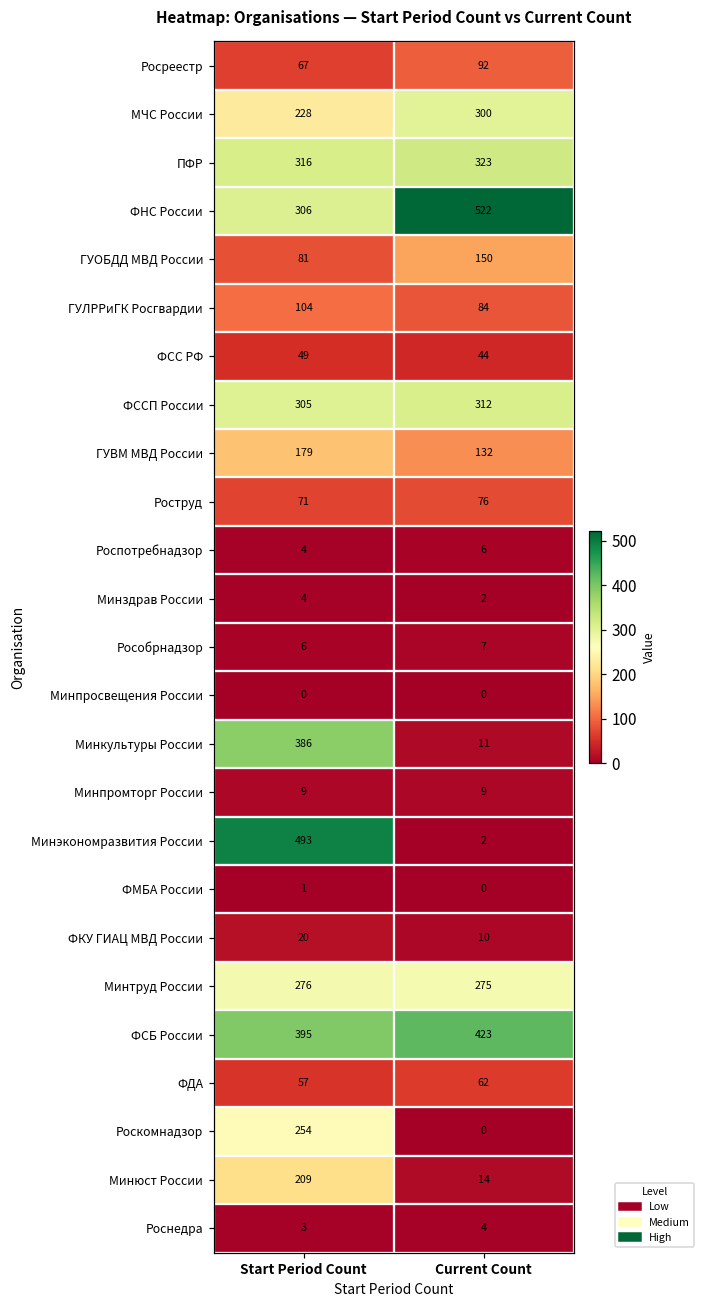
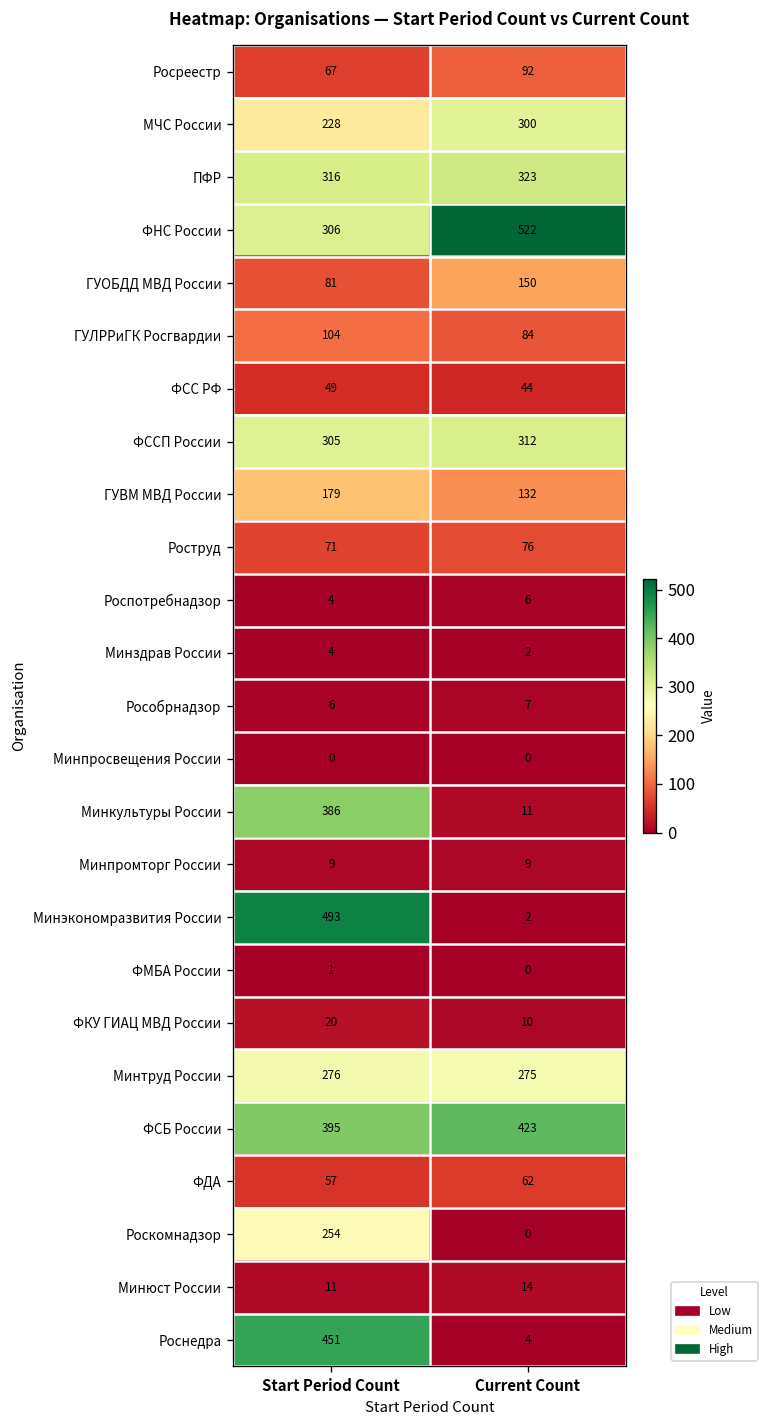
Минюст России, Start Period Count: 209 -> 11
Роснедра, Start Period Count: 3 -> 451
